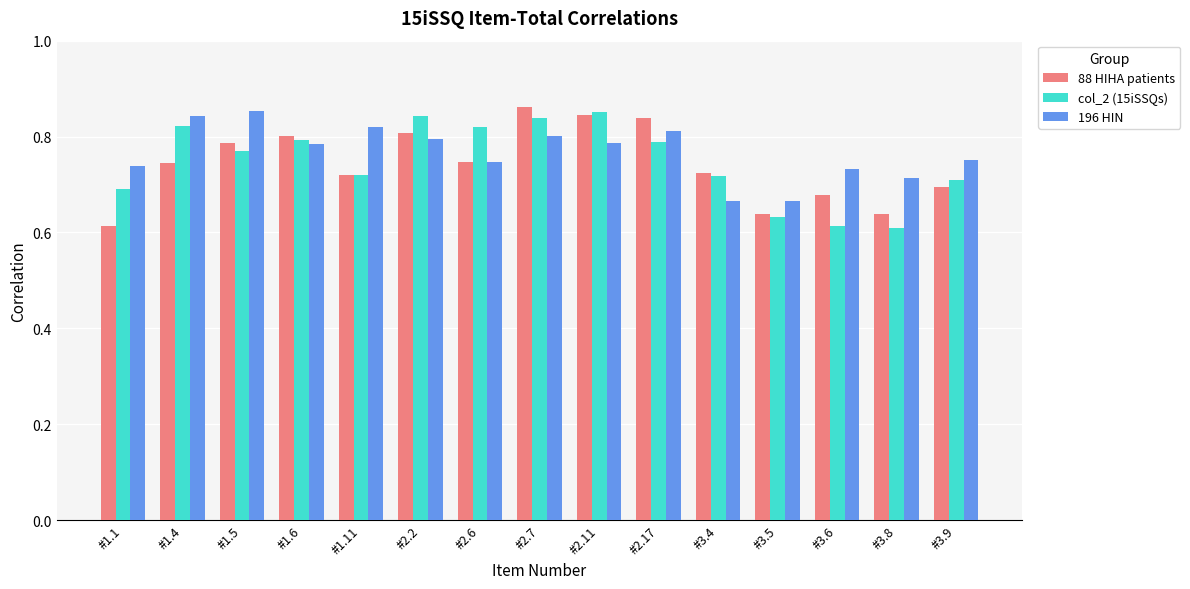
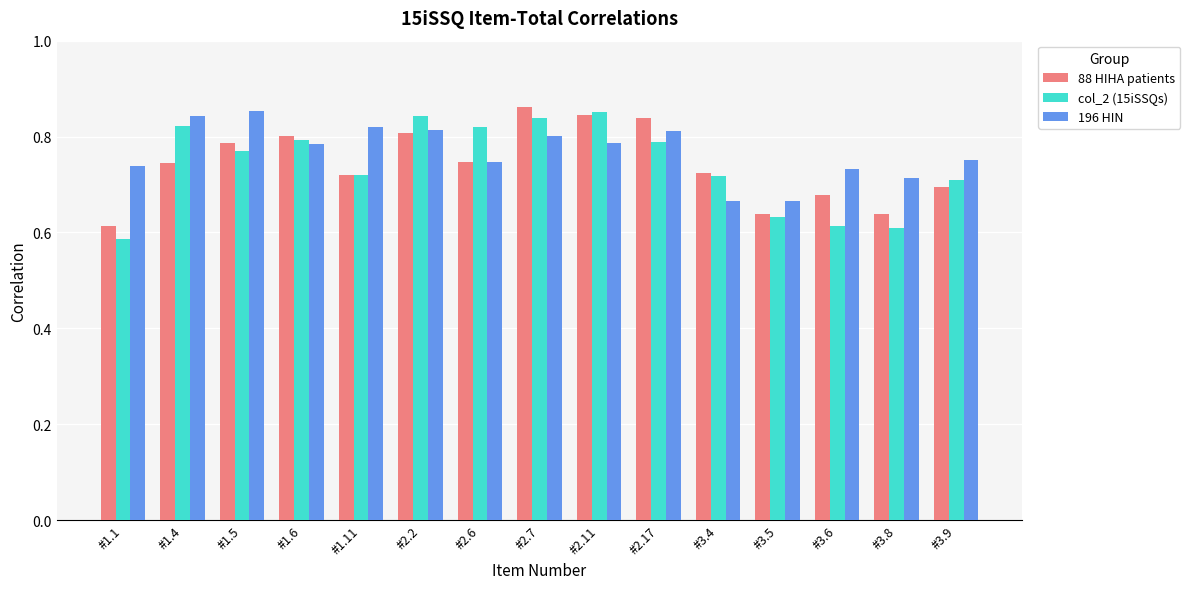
col_2 (15iSSQs), #1.1: 0.69 -> 0.59
196 HIN, #2.2: 0.80 -> 0.81
